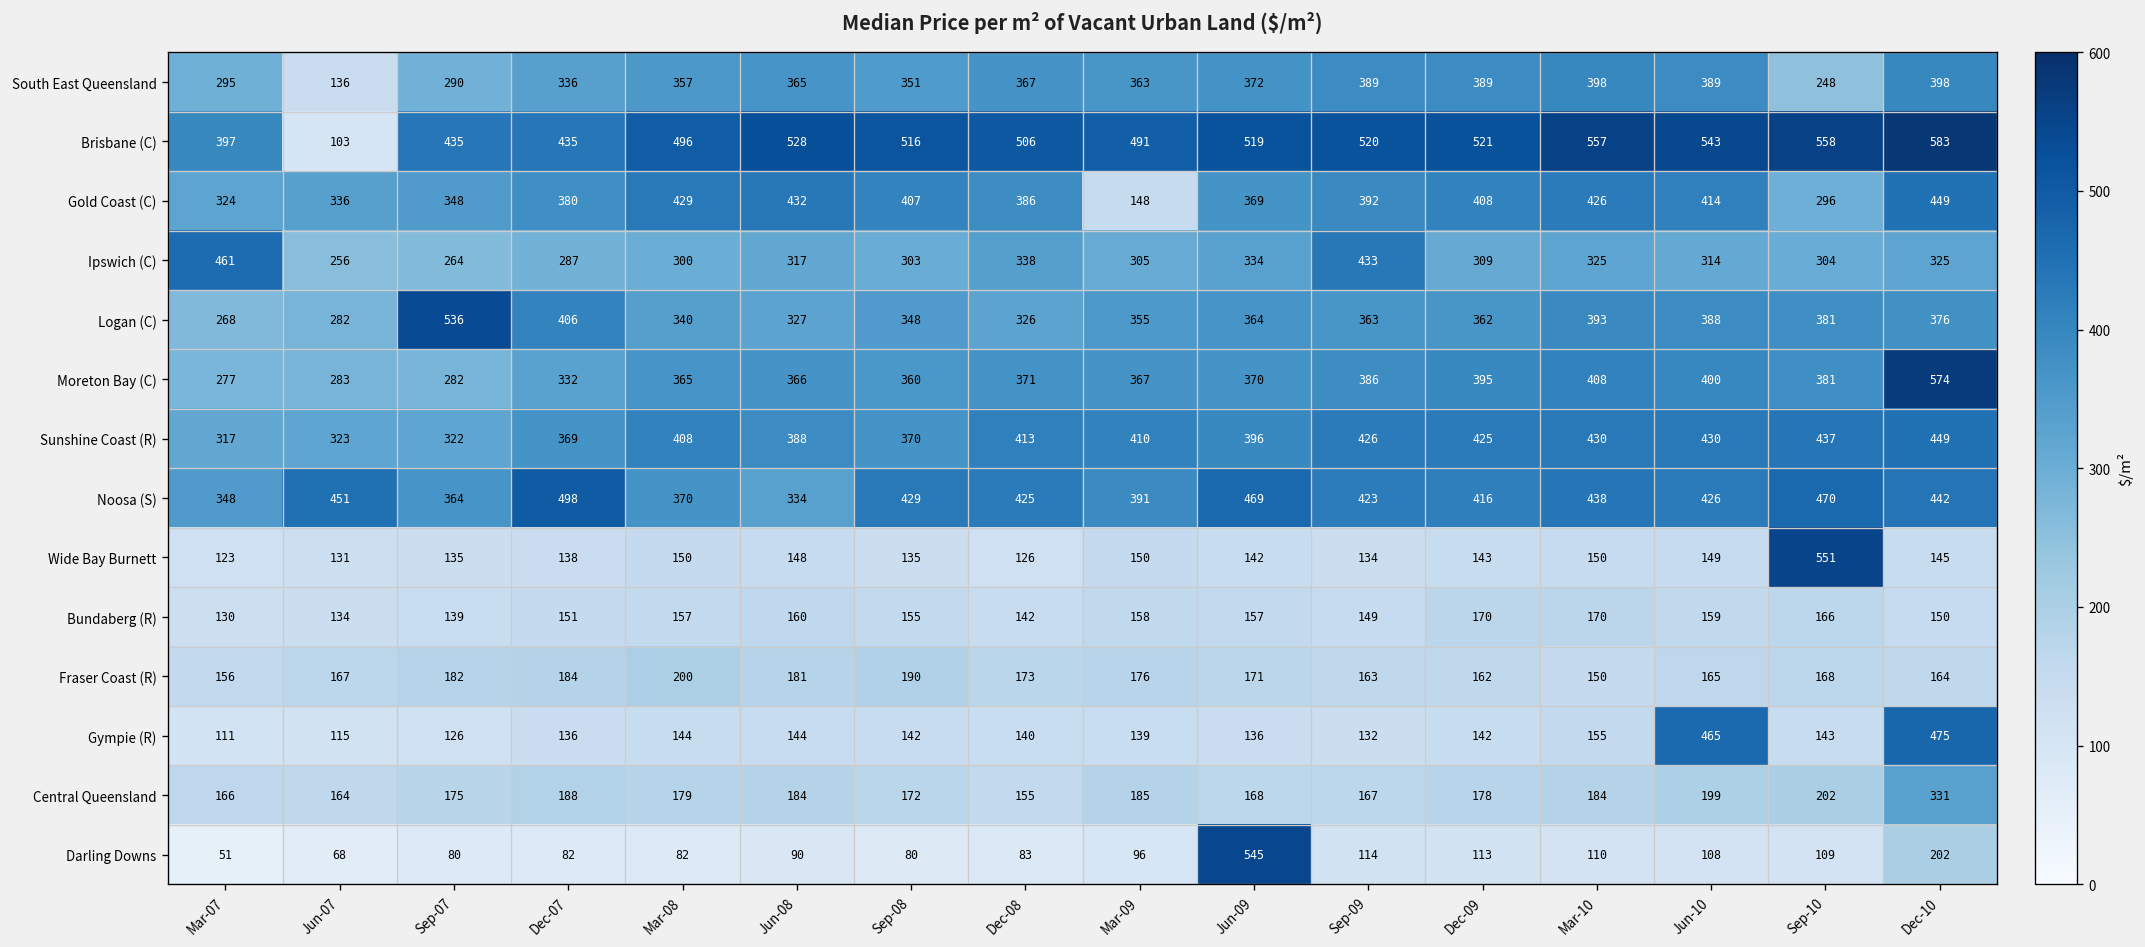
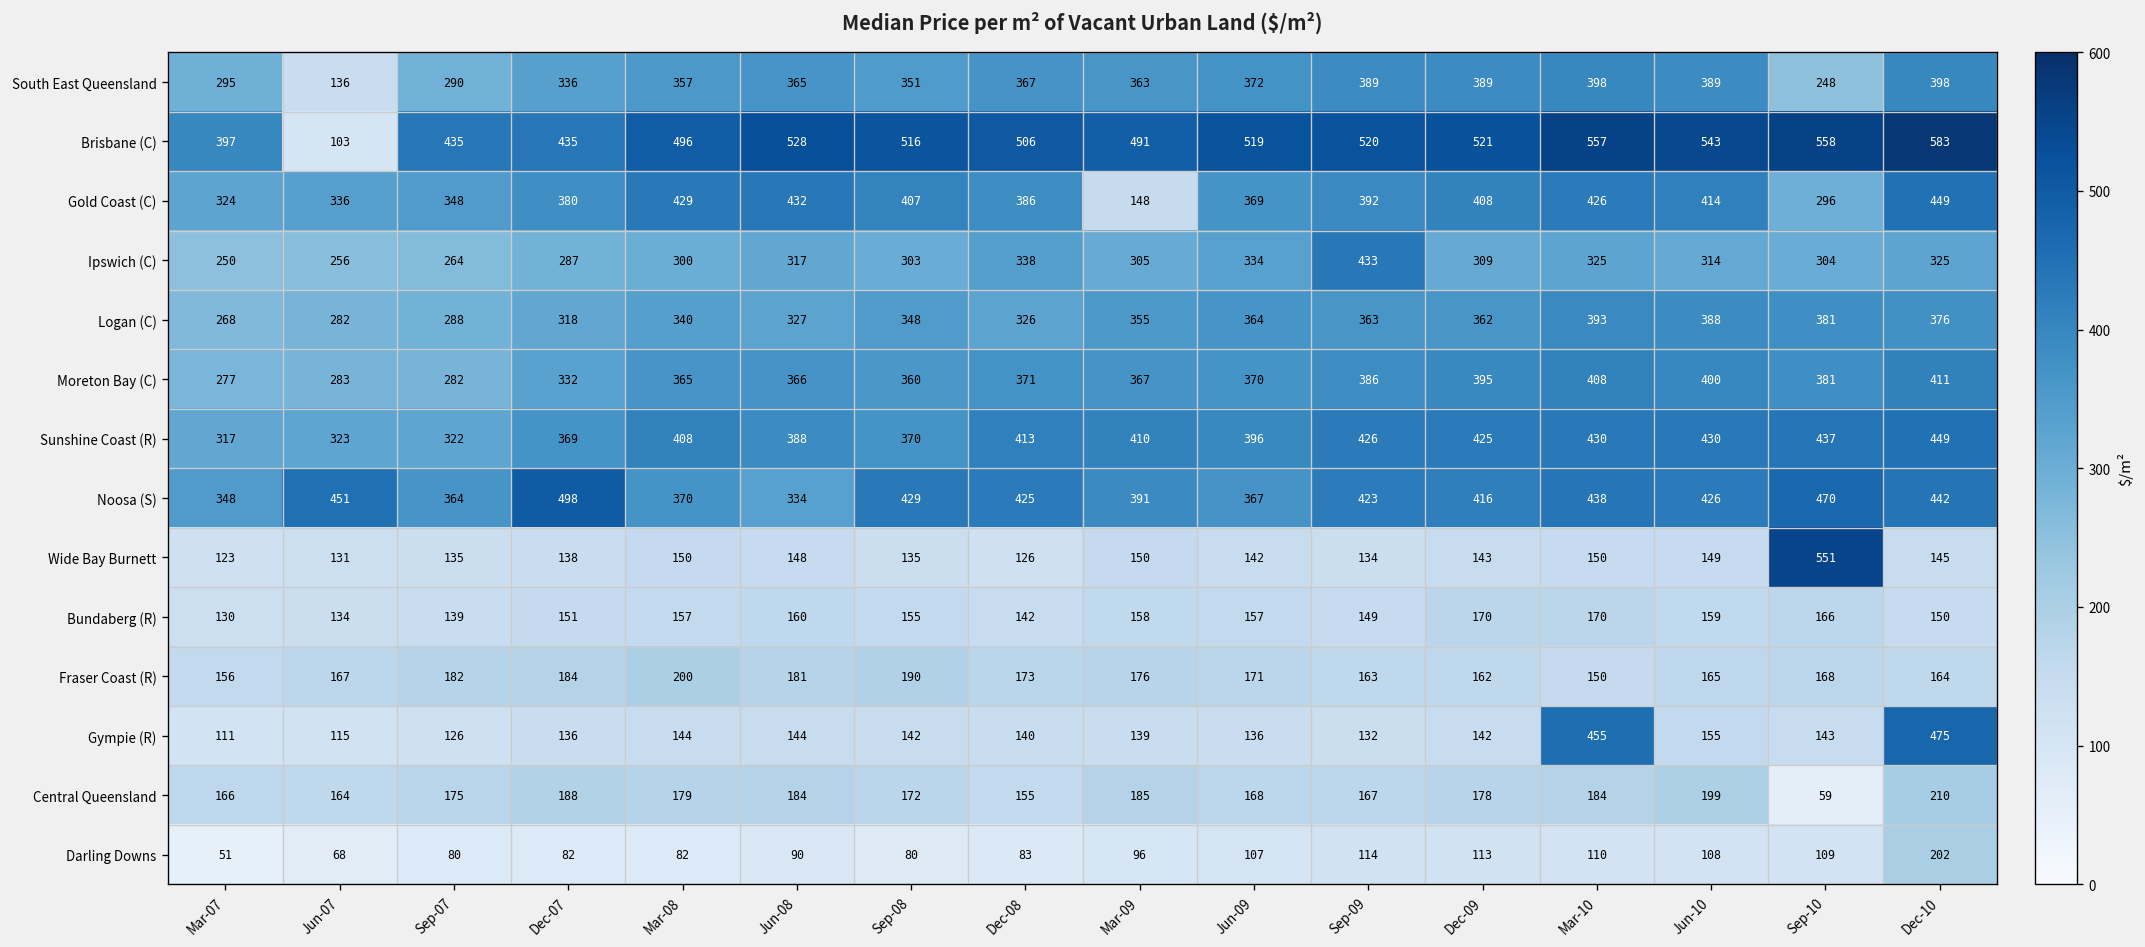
Ipswich (C), Mar-07: 461 -> 250
Logan (C), Sep-07: 536 -> 288
Logan (C), Dec-07: 406 -> 318
Moreton Bay (C), Dec-10: 574 -> 411
Noosa (S), Jun-09: 469 -> 367
Gympie (R), Mar-10: 155 -> 455
Gympie (R), Jun-10: 465 -> 155
Central Queensland, Sep-10: 202 -> 59
Central Queensland, Dec-10: 331 -> 210
Darling Downs, Jun-09: 545 -> 107
